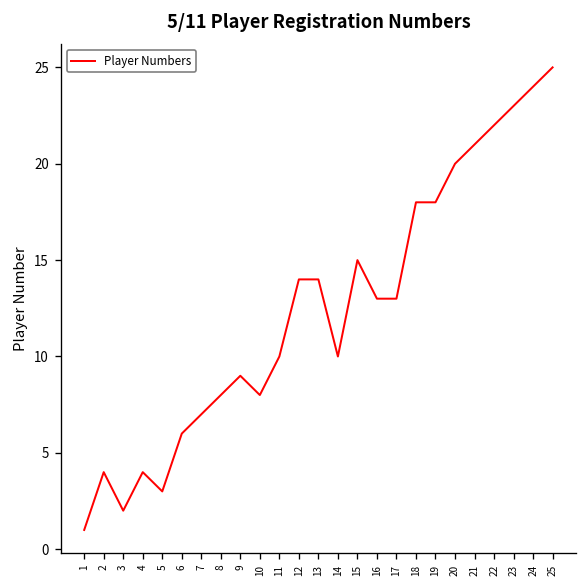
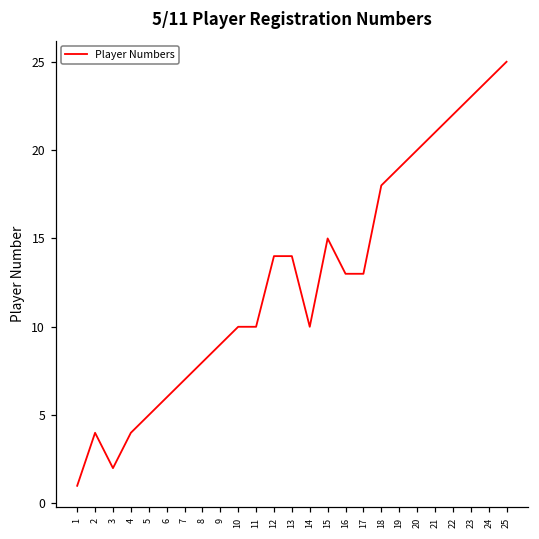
5: 3 -> 5
10: 8 -> 10
19: 18 -> 19
